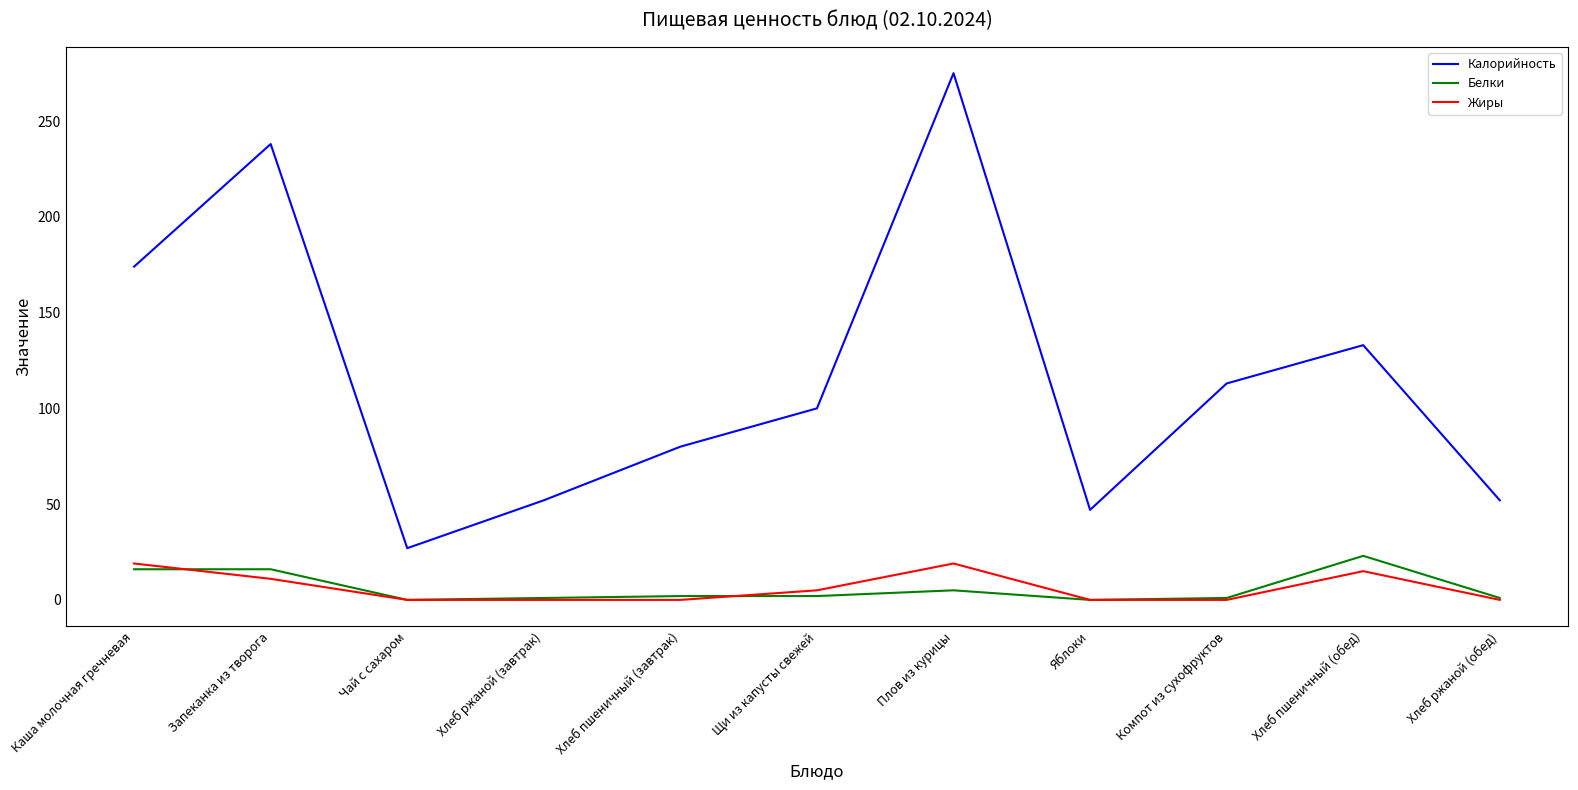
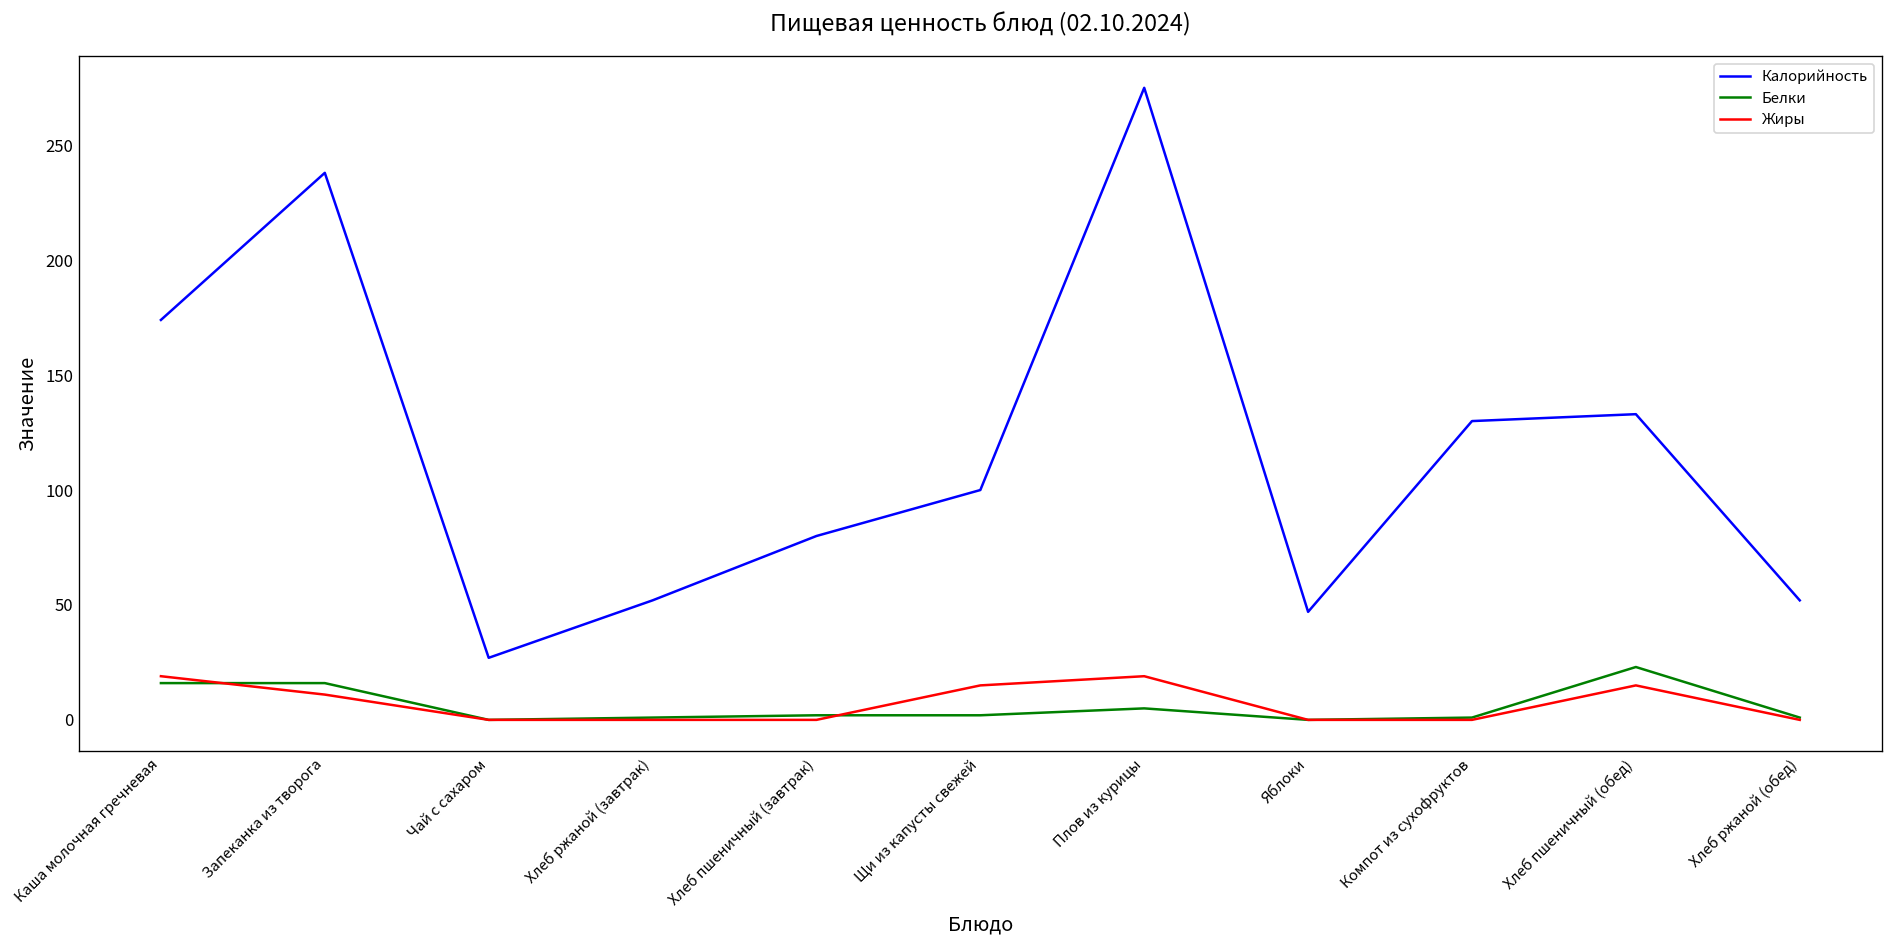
Жиры, Щи из капусты свежей: 5 -> 15
Калорийность, Компот из сухофруктов: 113 -> 130
